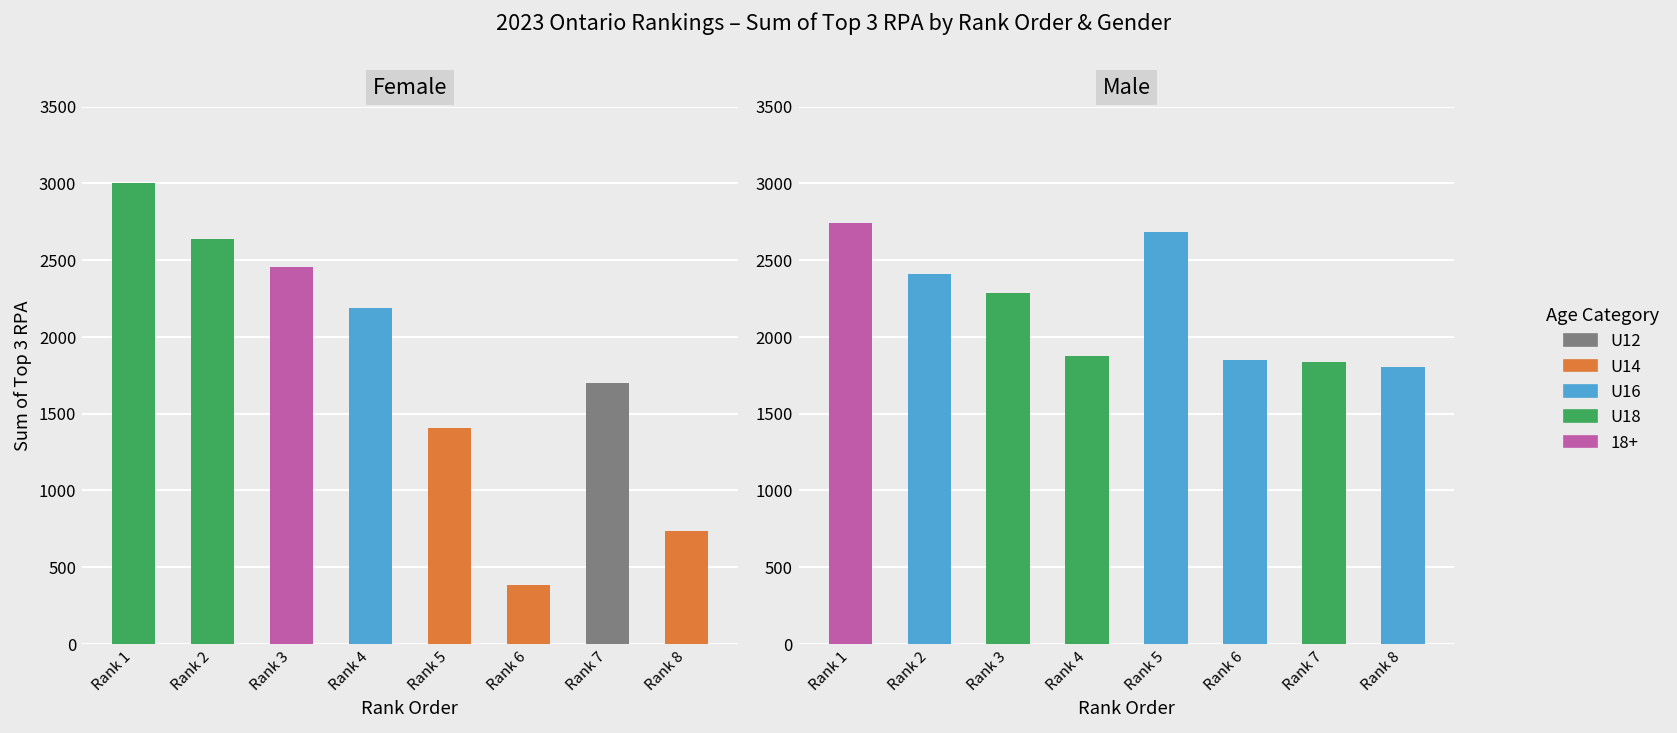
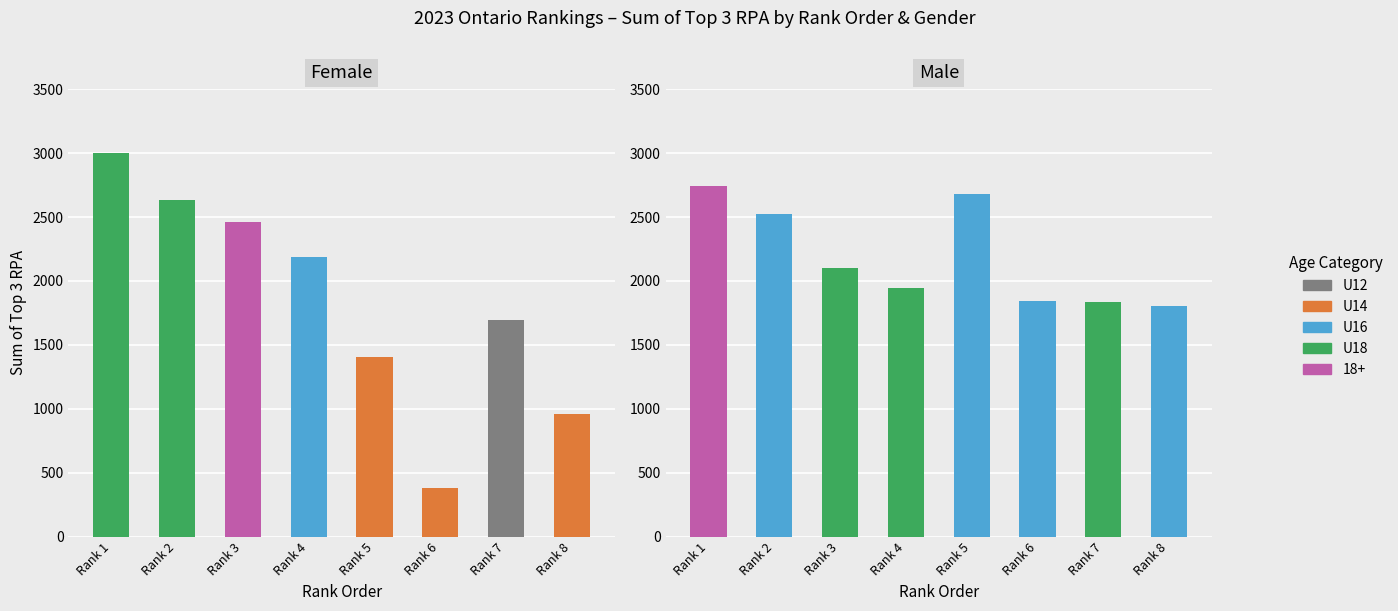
Female, Rank 8: 730 -> 960
Male, Rank 2: 2410 -> 2520
Male, Rank 3: 2290 -> 2100
Male, Rank 4: 1870 -> 1950
